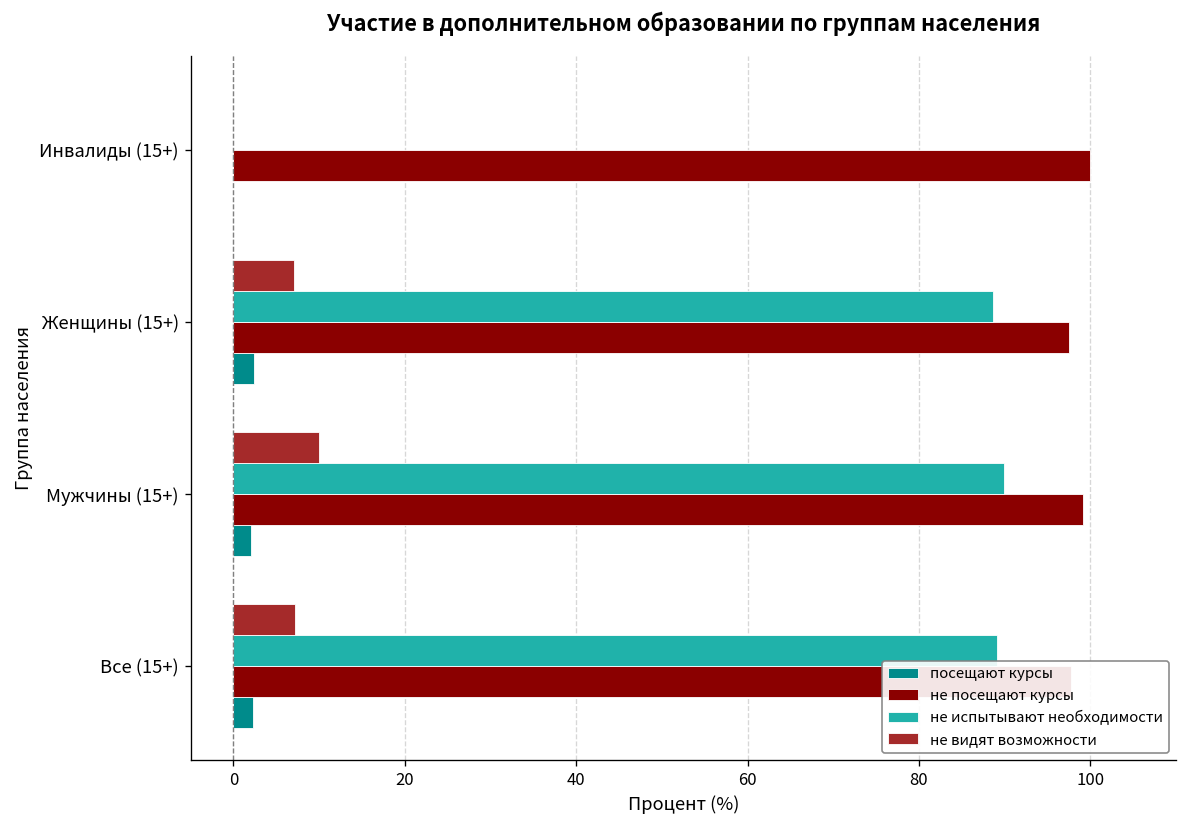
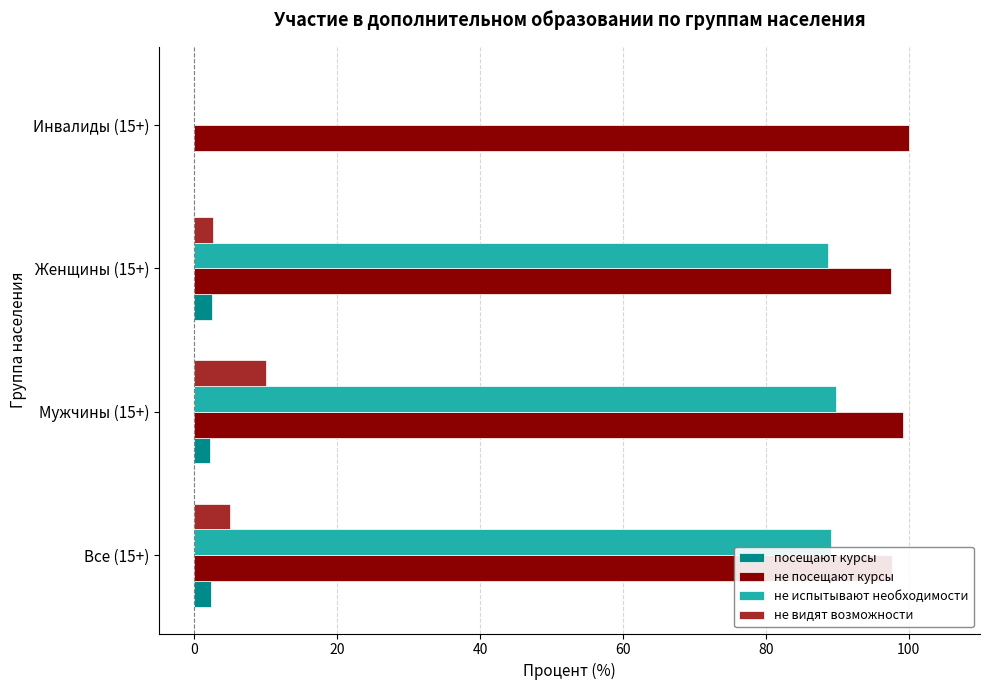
не видят возможности, Женщины (15+): 7 -> 3
не видят возможности, Все (15+): 7 -> 5
